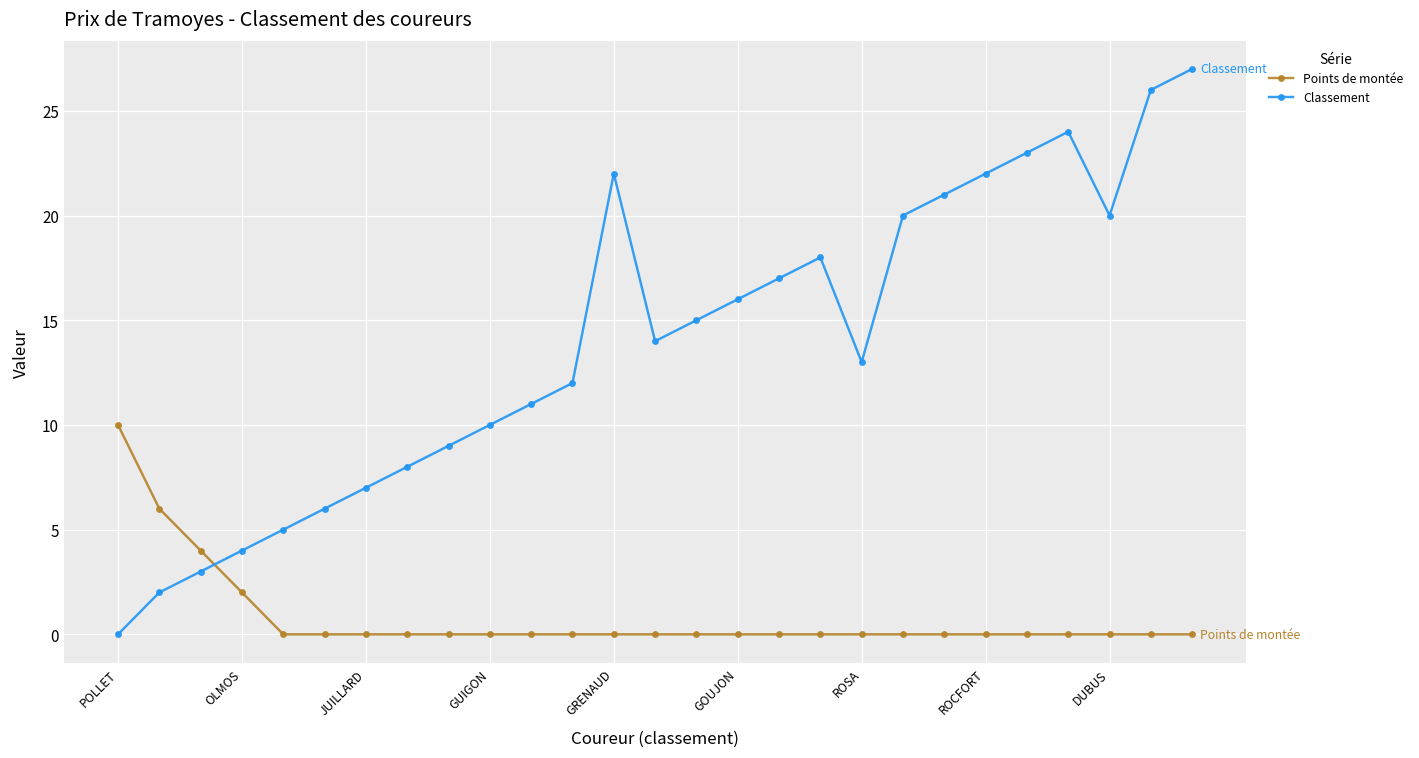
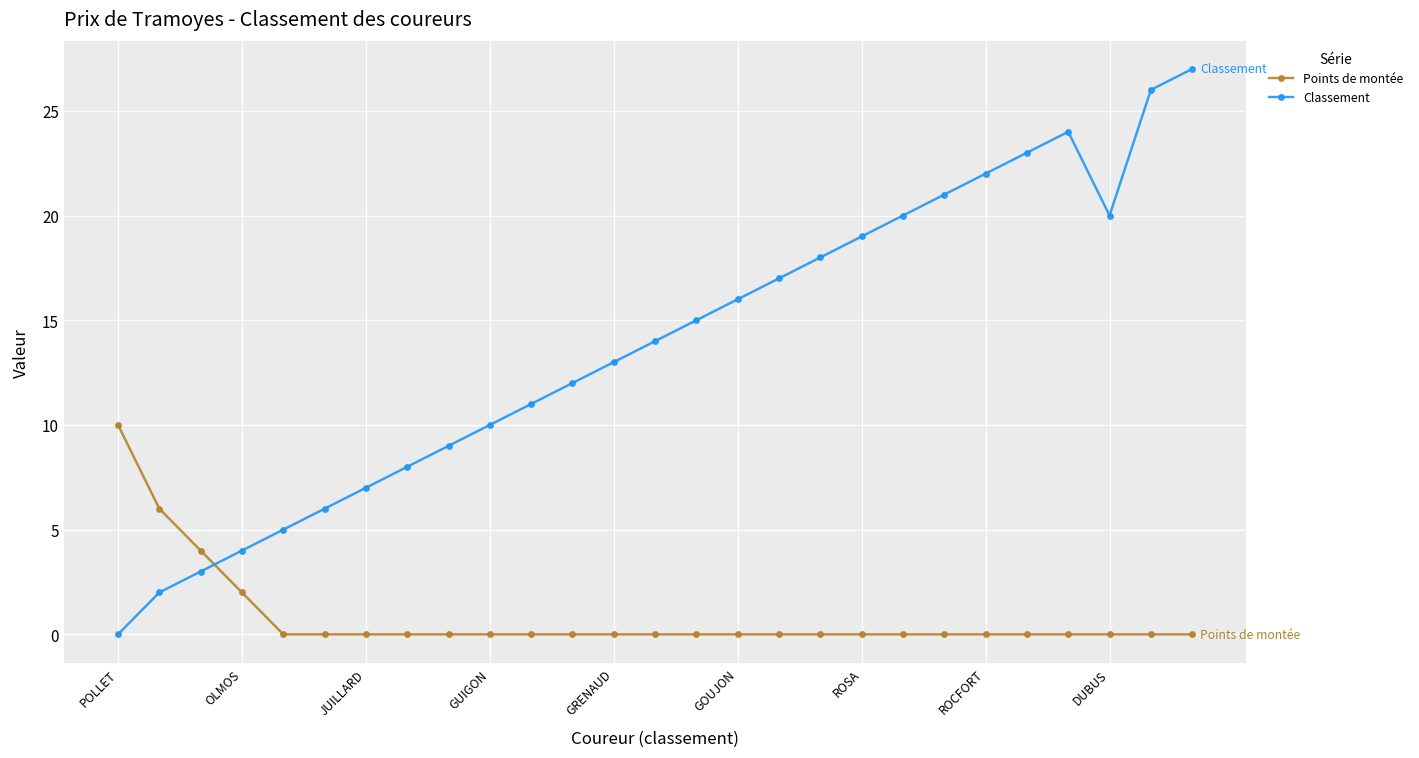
Classement, GRENAUD: 22 -> 13
Classement, ROSA: 13 -> 19
